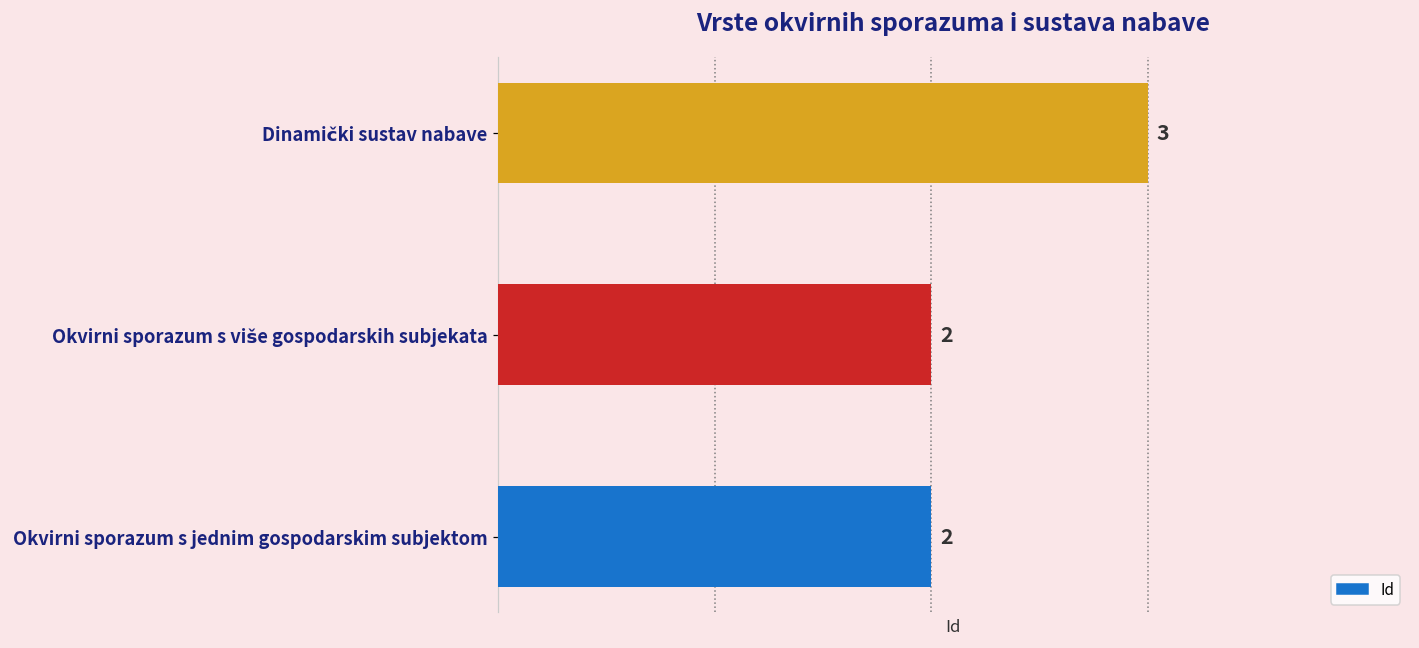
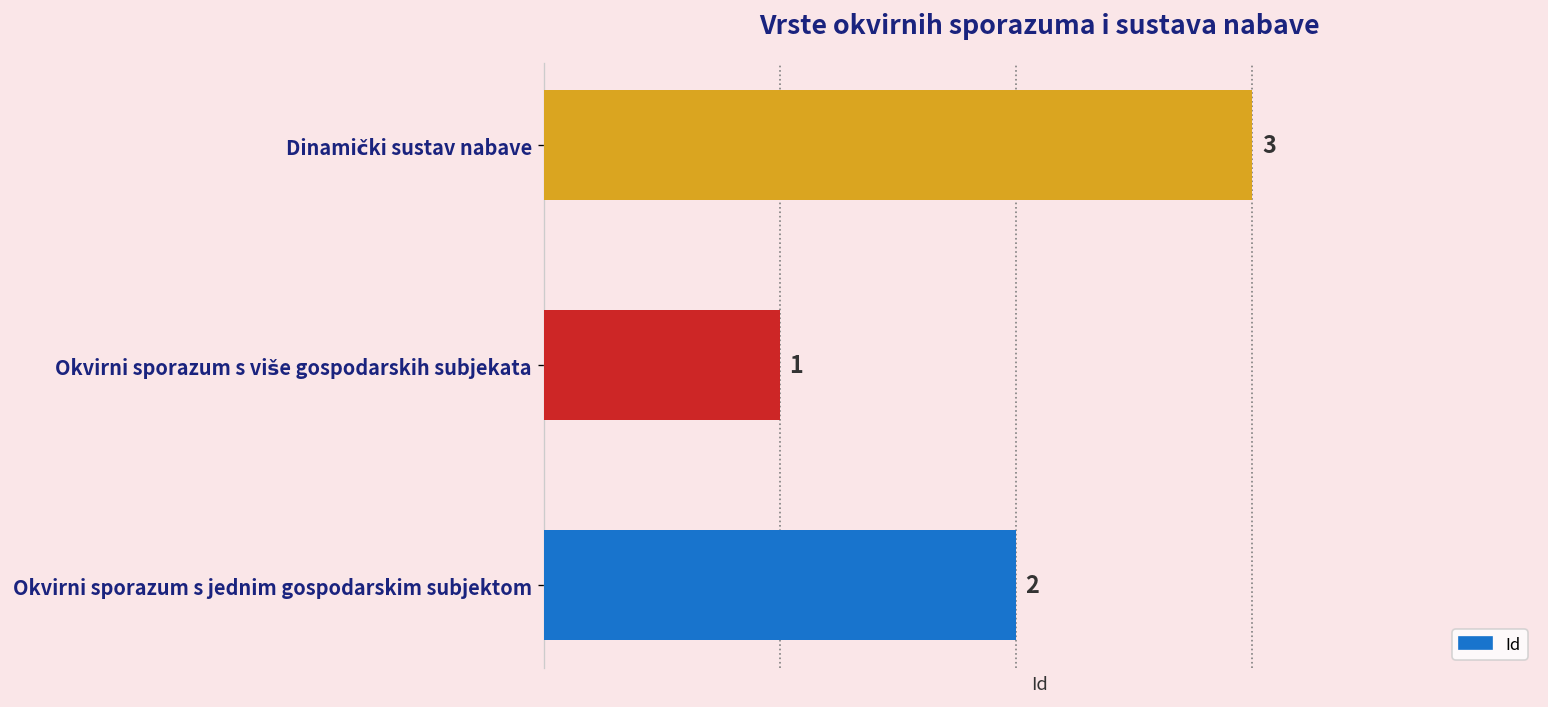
Okvirni sporazum s više gospodarskih subjekata: 2 -> 1
